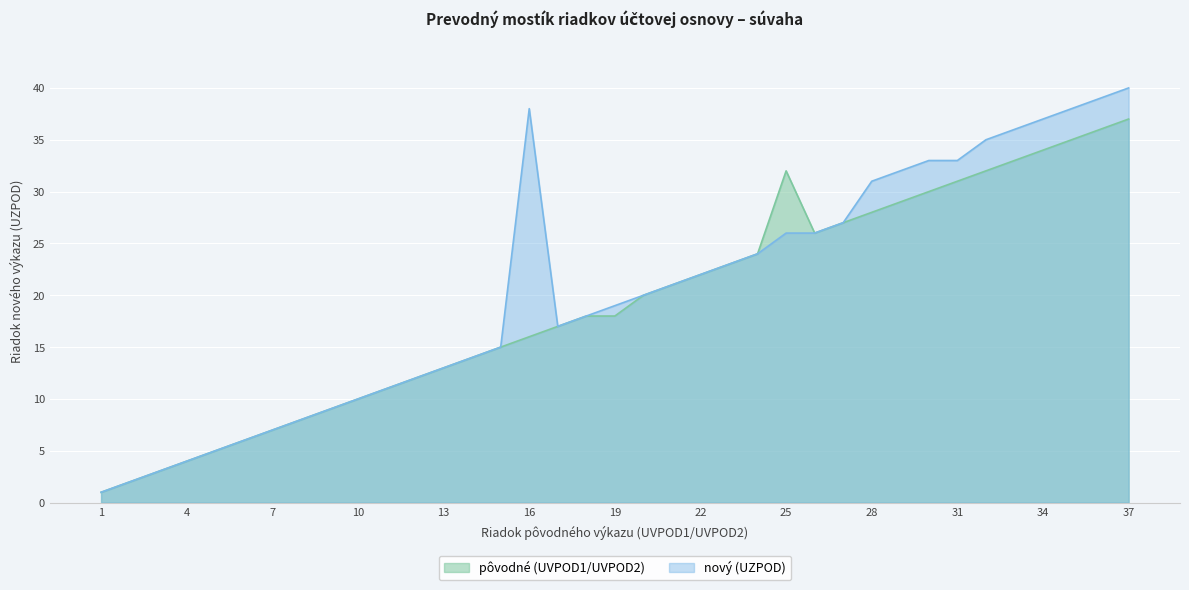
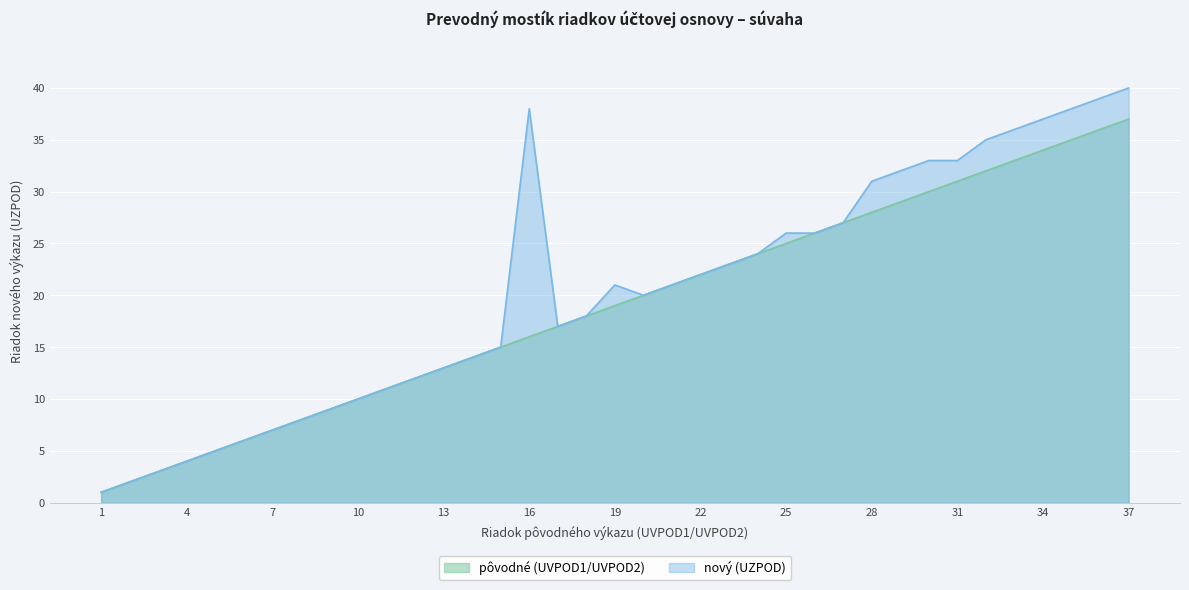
pôvodné (UVPOD1/UVPOD2), 19: 18 -> 19
nový (UZPOD), 19: 19 -> 21
pôvodné (UVPOD1/UVPOD2), 25: 32 -> 25
